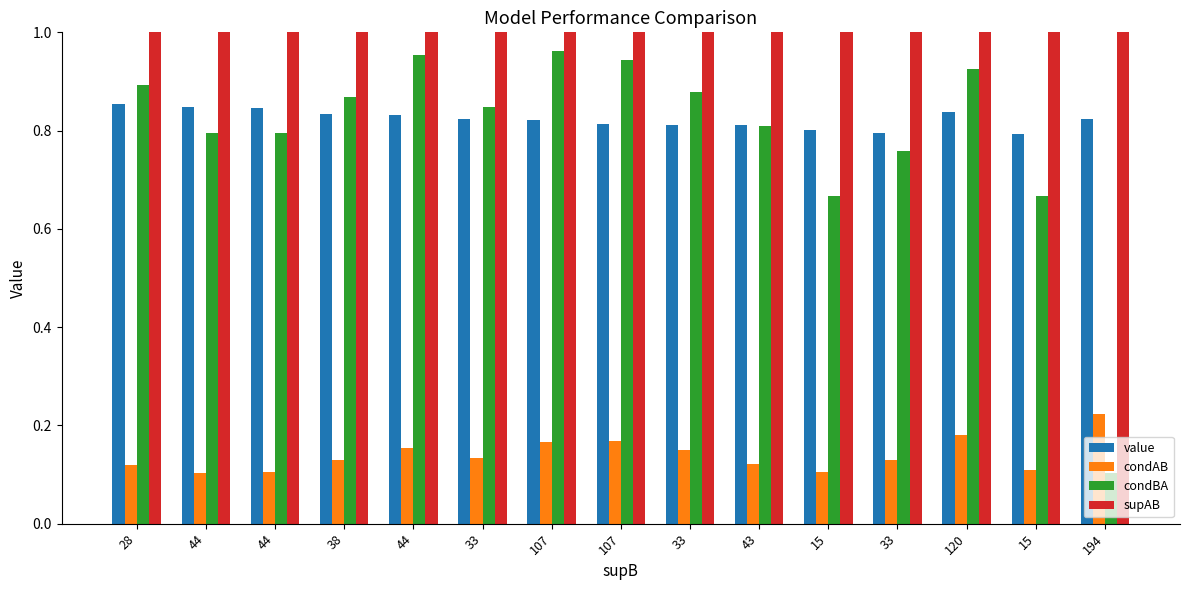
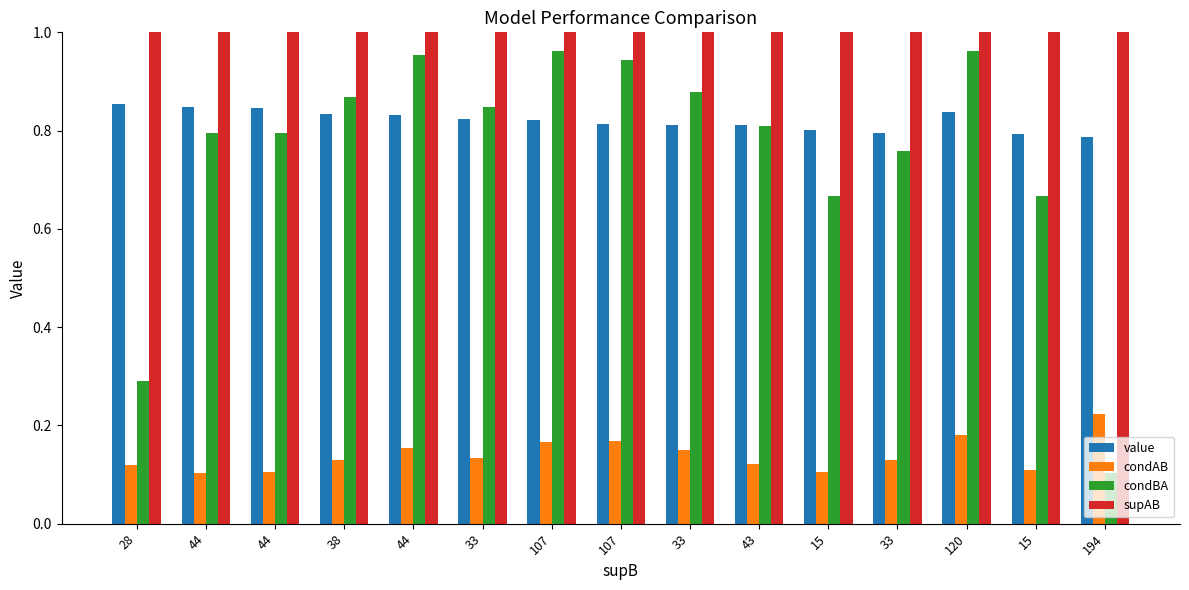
condBA, 28: 0.89 -> 0.29
condBA, 120: 0.93 -> 0.96
value, 194: 0.82 -> 0.79
